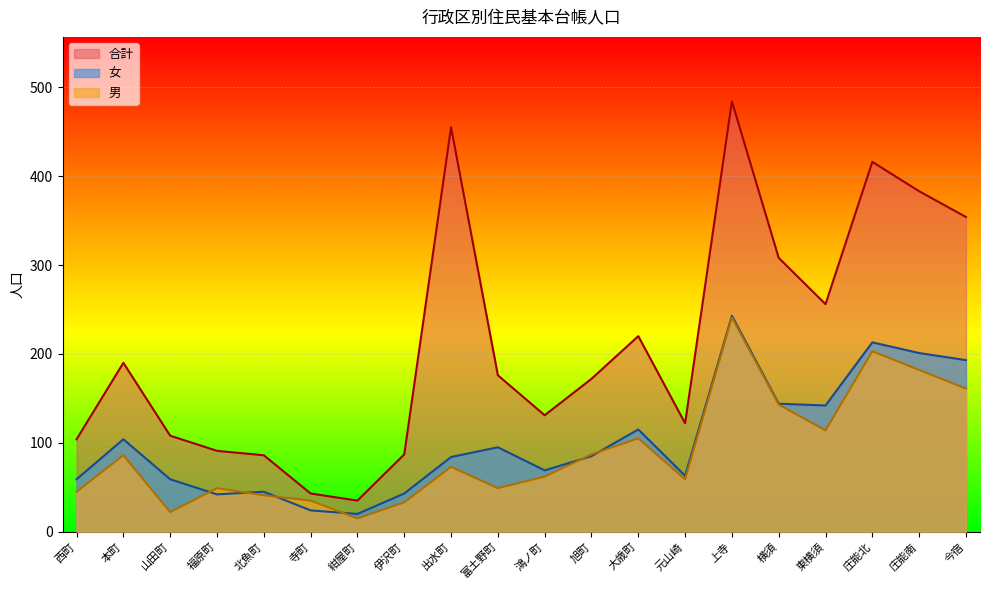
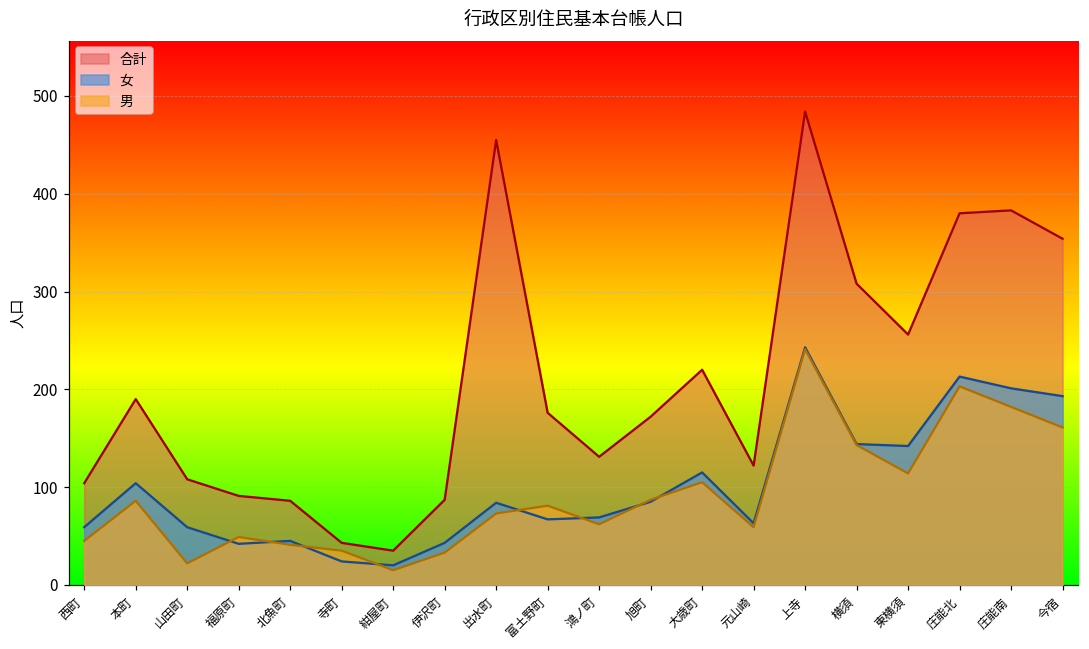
女, 富土野町: 100 -> 70
男, 富土野町: 50 -> 80
合計, 庄能北: 420 -> 380
